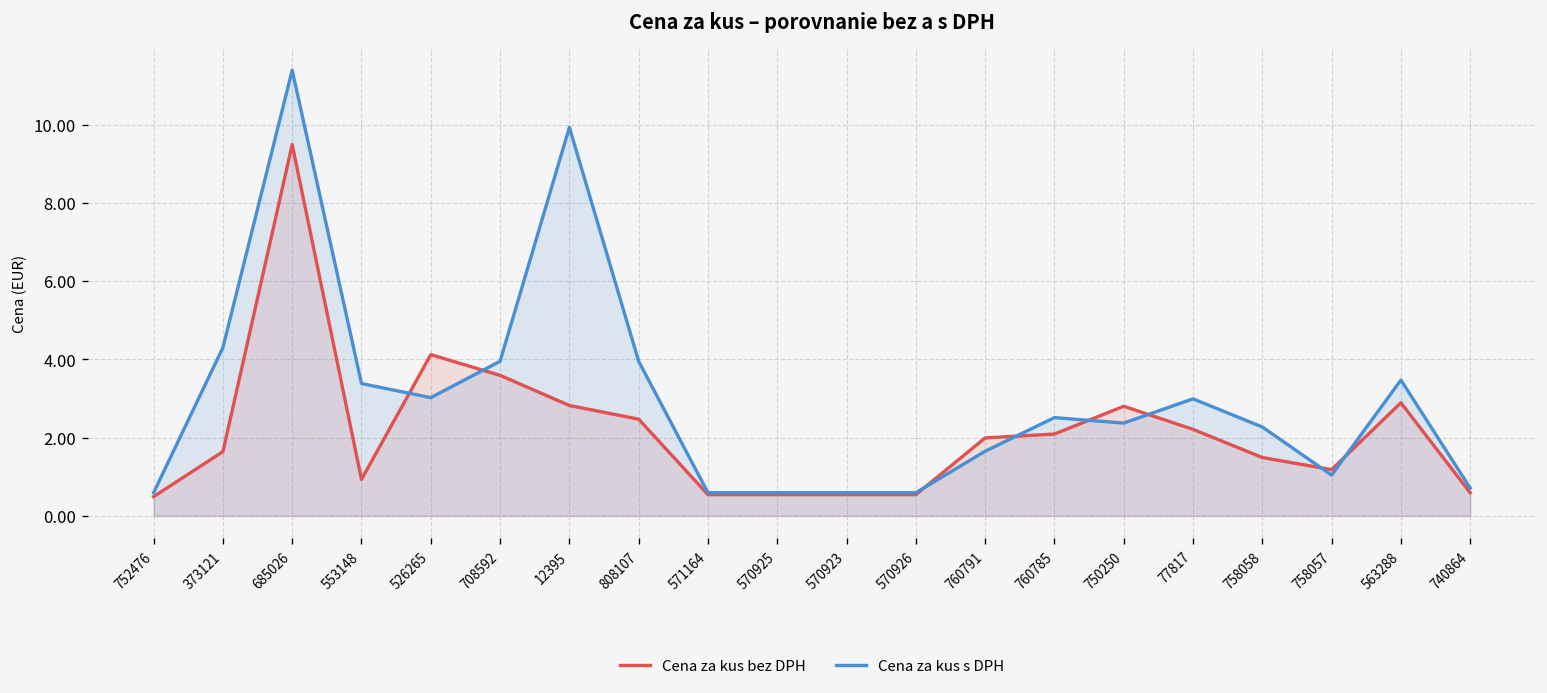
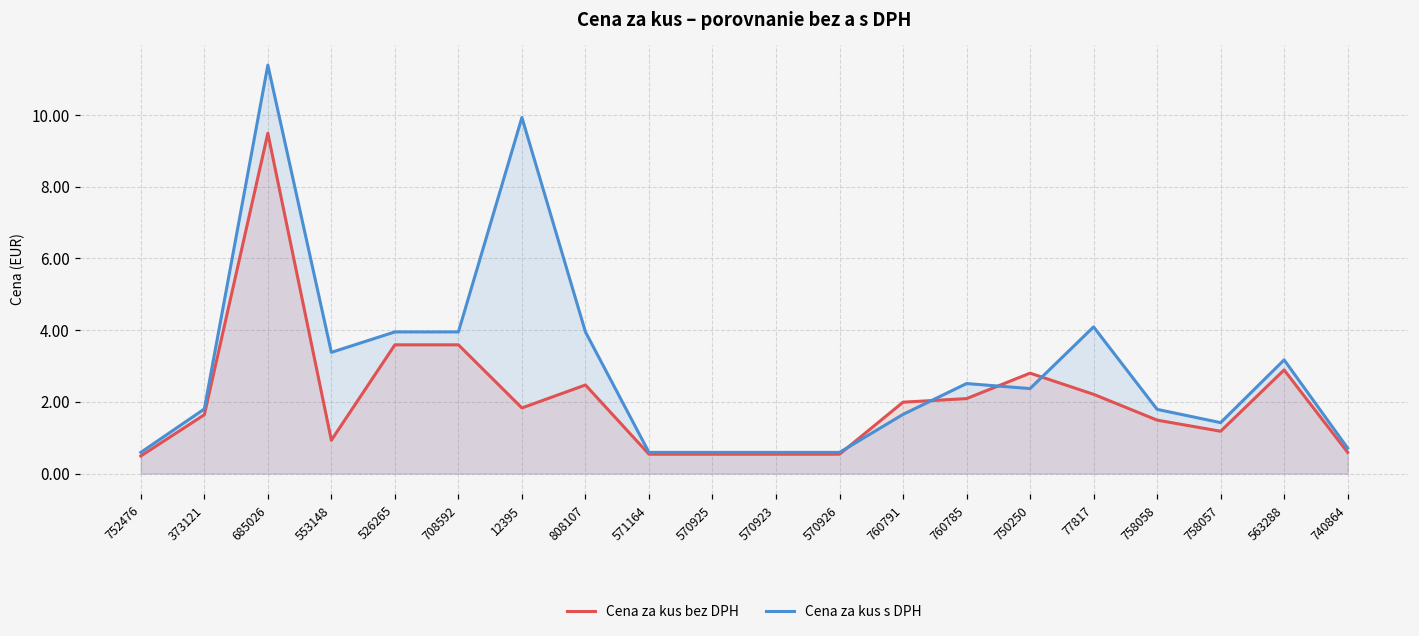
Cena za kus s DPH, 373121: 4.3 -> 1.8
Cena za kus bez DPH, 526265: 4.1 -> 3.6
Cena za kus s DPH, 526265: 3.0 -> 4.0
Cena za kus bez DPH, 12395: 2.8 -> 1.8
Cena za kus s DPH, 77817: 3.0 -> 4.1
Cena za kus s DPH, 758058: 2.3 -> 1.8
Cena za kus s DPH, 758057: 1.0 -> 1.4
Cena za kus s DPH, 563288: 3.5 -> 3.2
